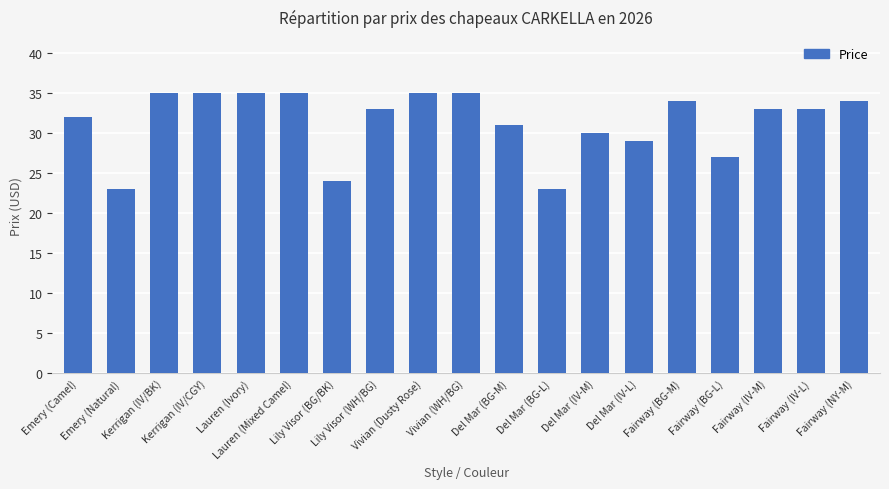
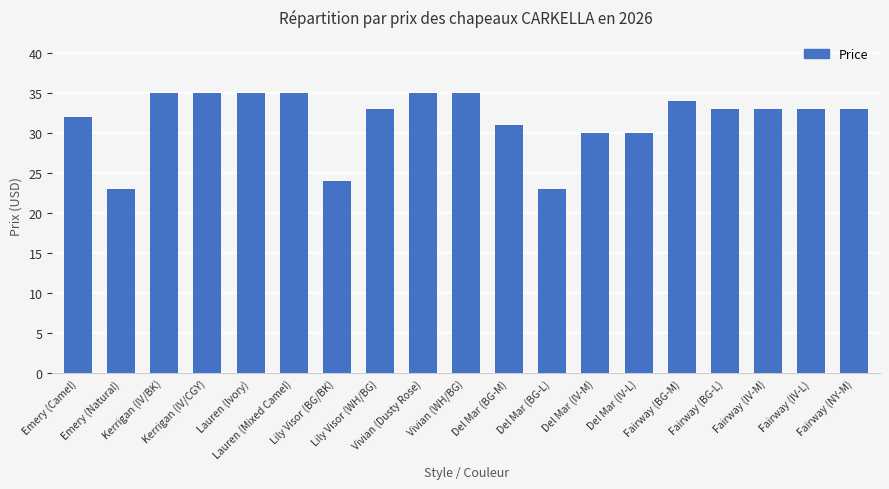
Del Mar (IV-L): 29 -> 30
Fairway (BG-L): 27 -> 33
Fairway (NY-M): 34 -> 33
